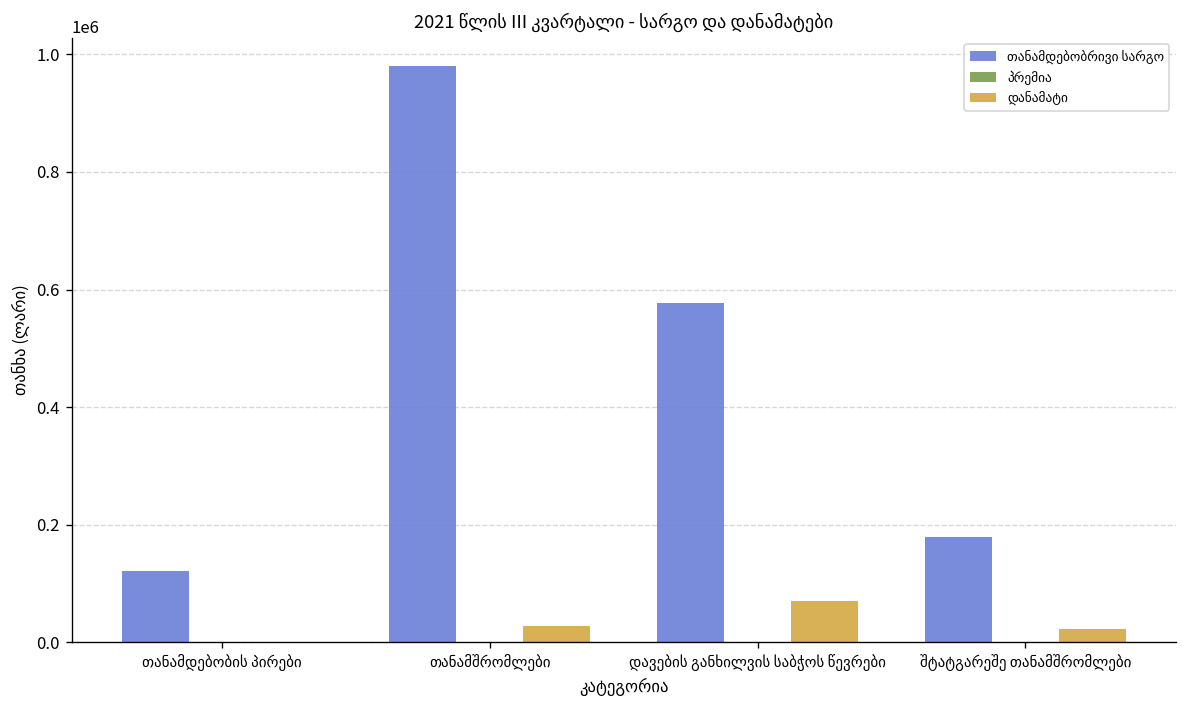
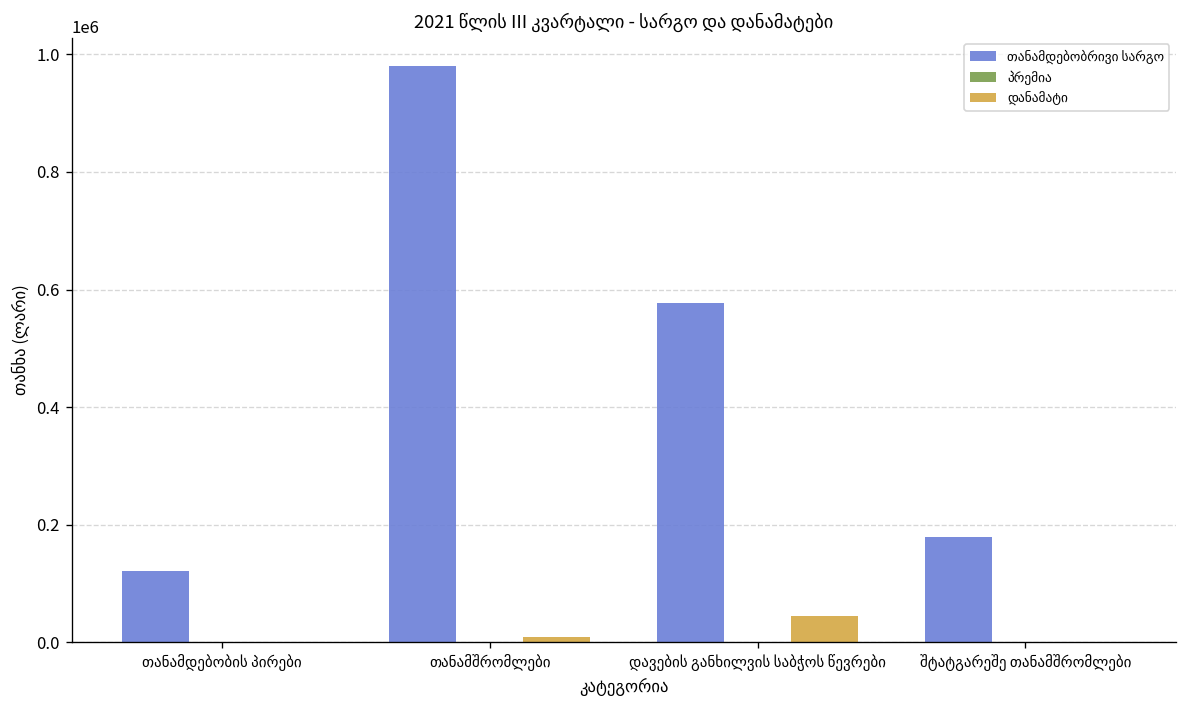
დანამატი, თანამშრომლები: 30000 -> 10000
დანამატი, დავების განხილვის საბჭოს წევრები: 70000 -> 40000
დანამატი, შტატგარეშე თანამშრომლები: 20000 -> 0
